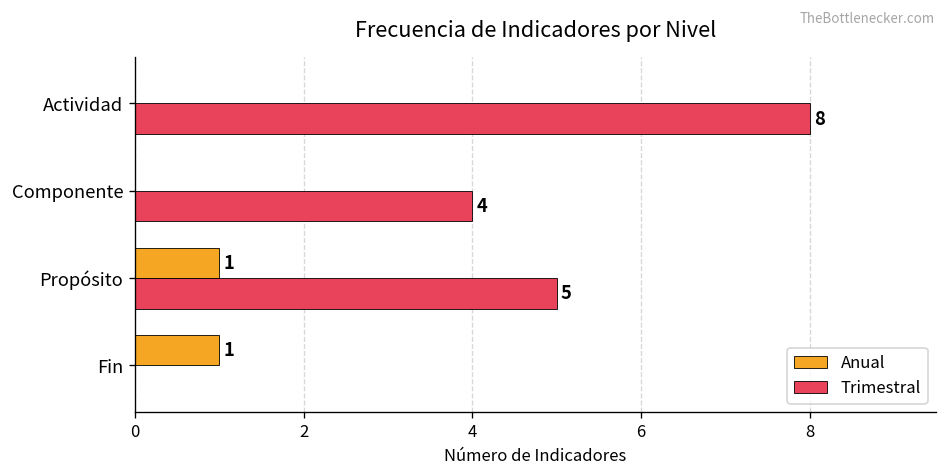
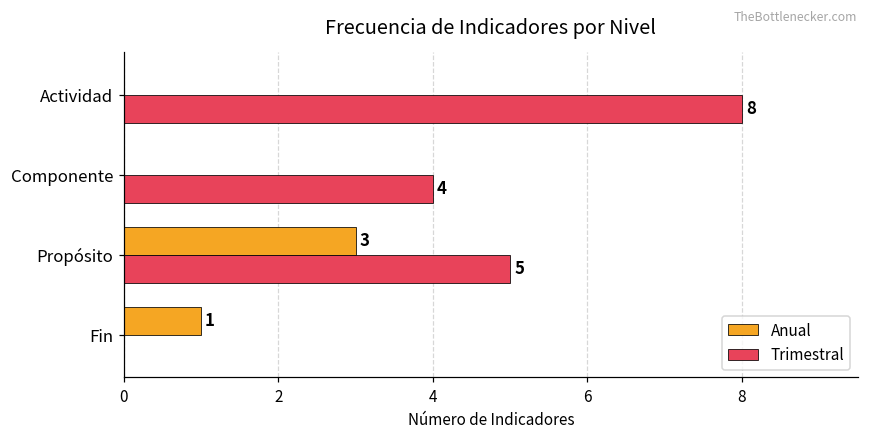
Anual, Propósito: 1 -> 3
